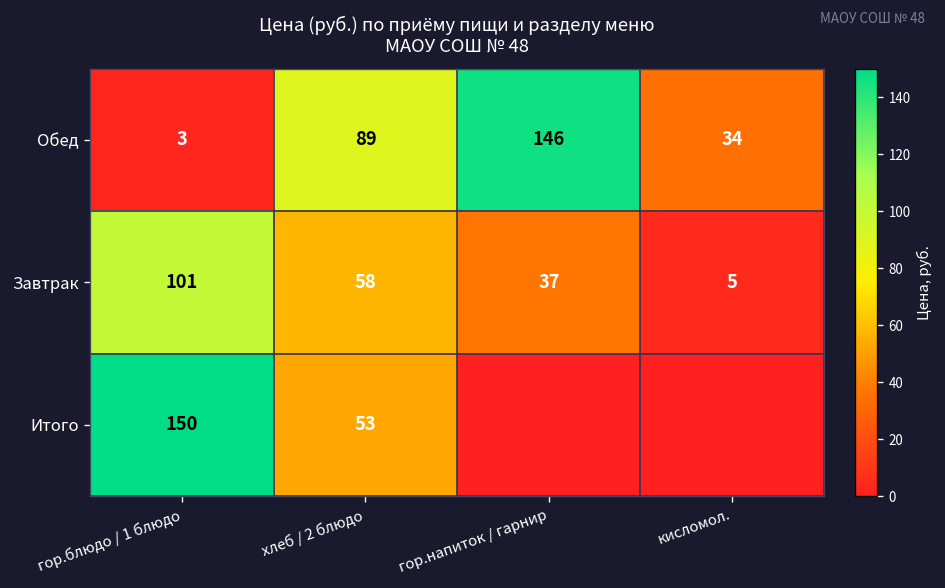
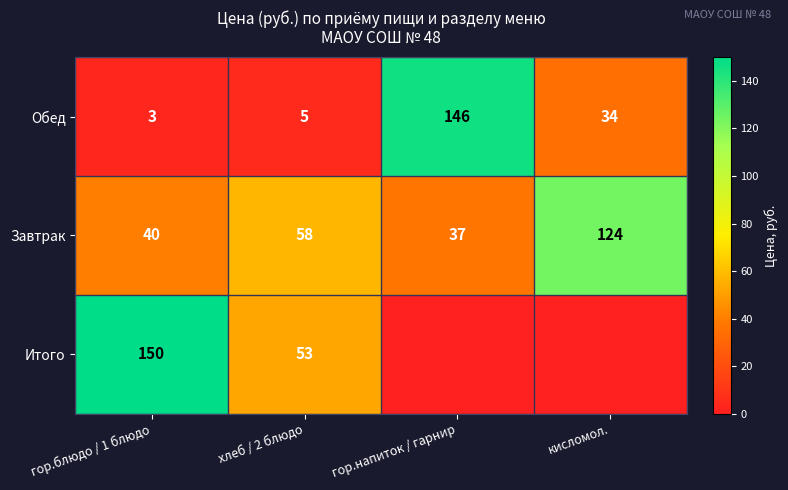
Обед, хлеб / 2 блюдо: 89 -> 5
Завтрак, гор.блюдо / 1 блюдо: 101 -> 40
Завтрак, кисломол.: 5 -> 124
